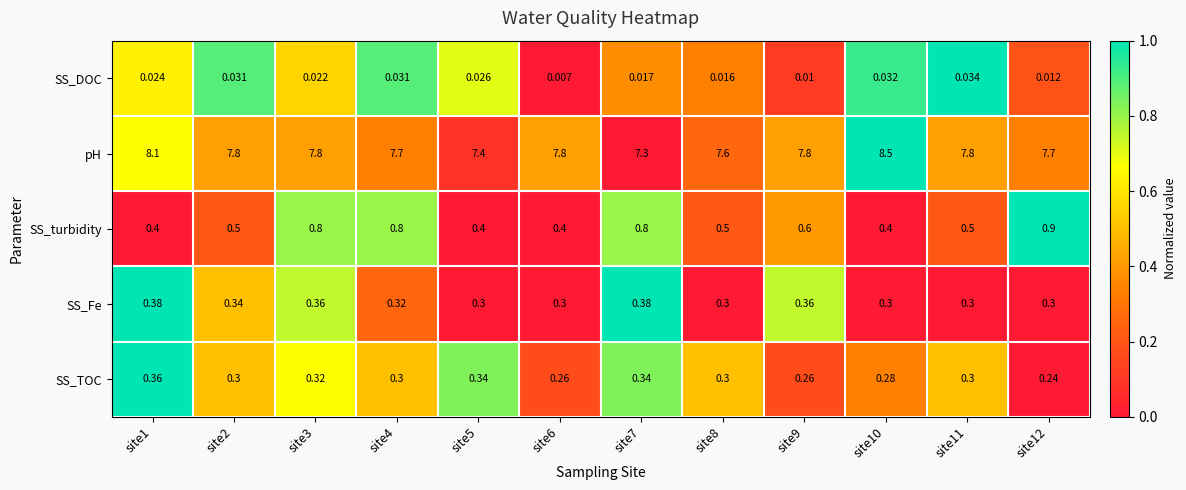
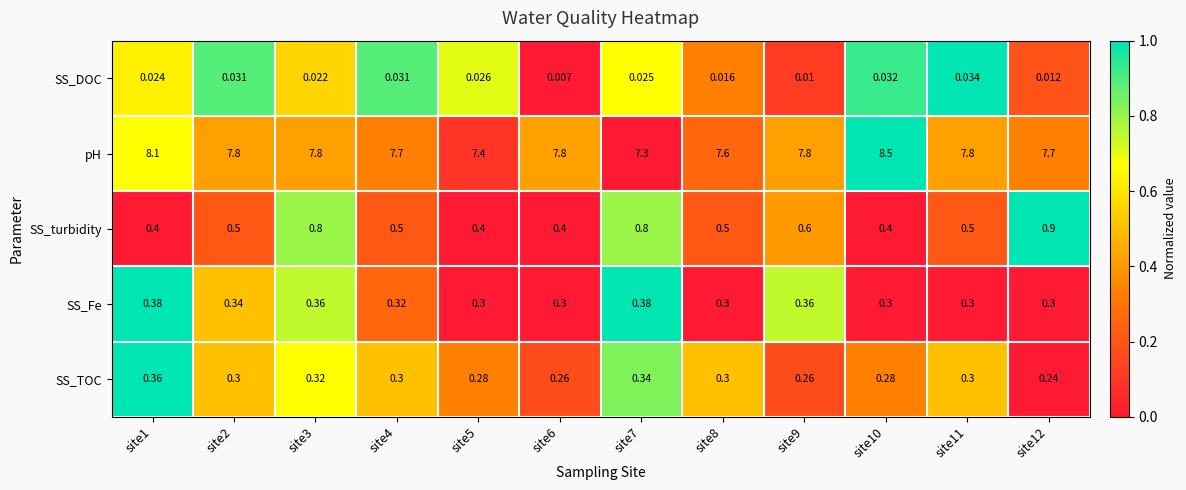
SS_DOC, site7: 0.017 -> 0.025
SS_turbidity, site4: 0.8 -> 0.5
SS_TOC, site5: 0.34 -> 0.28
